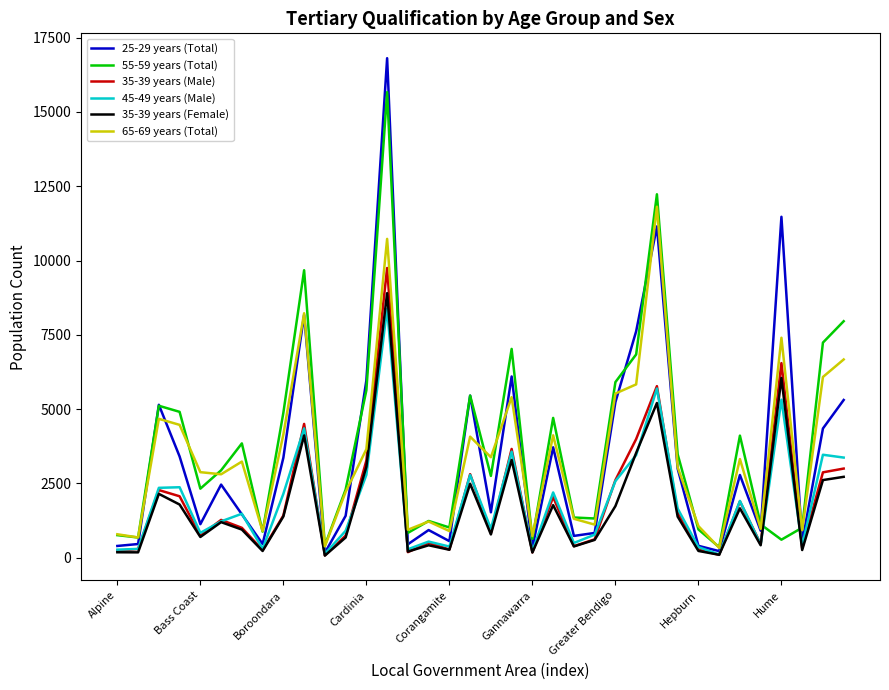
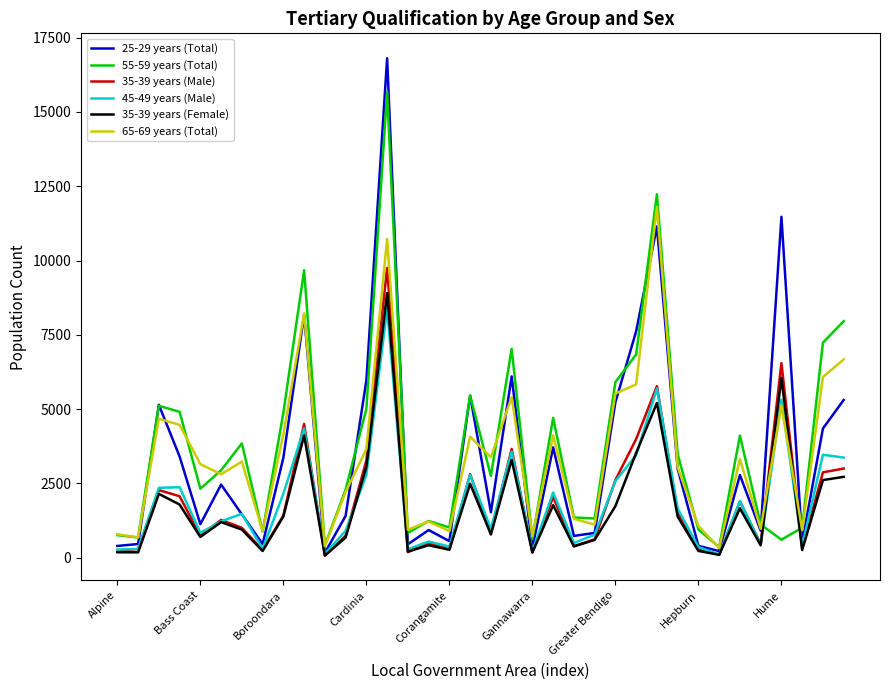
65-69 years (Total), Bass Coast: 2900 -> 3200
55-59 years (Total), Cardinia: 5600 -> 5000
65-69 years (Total), Hume: 7400 -> 5100
